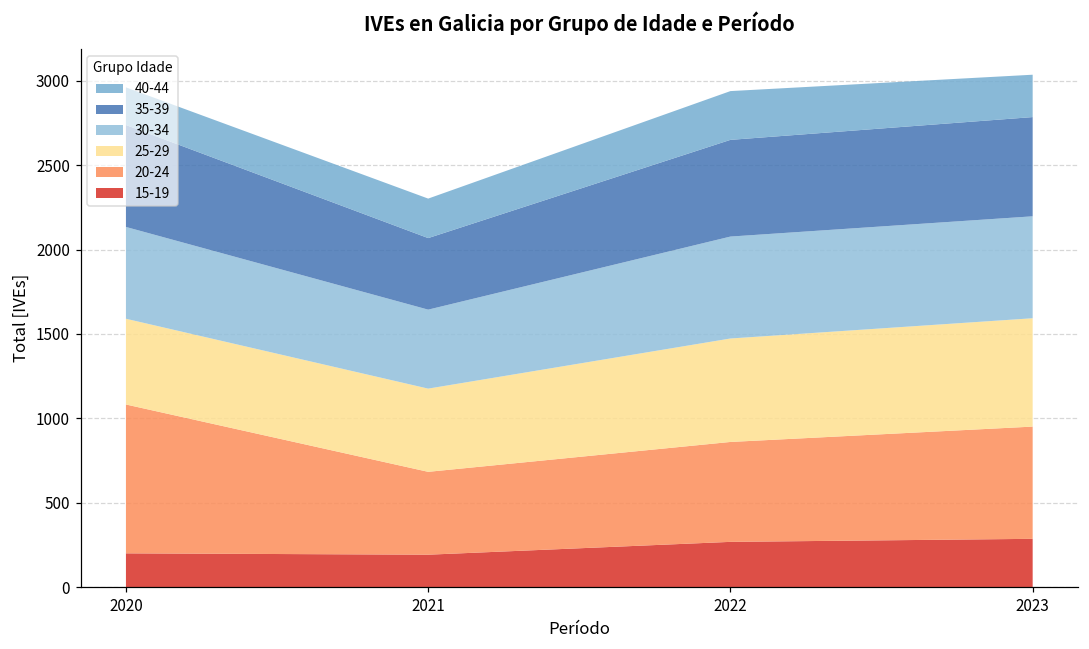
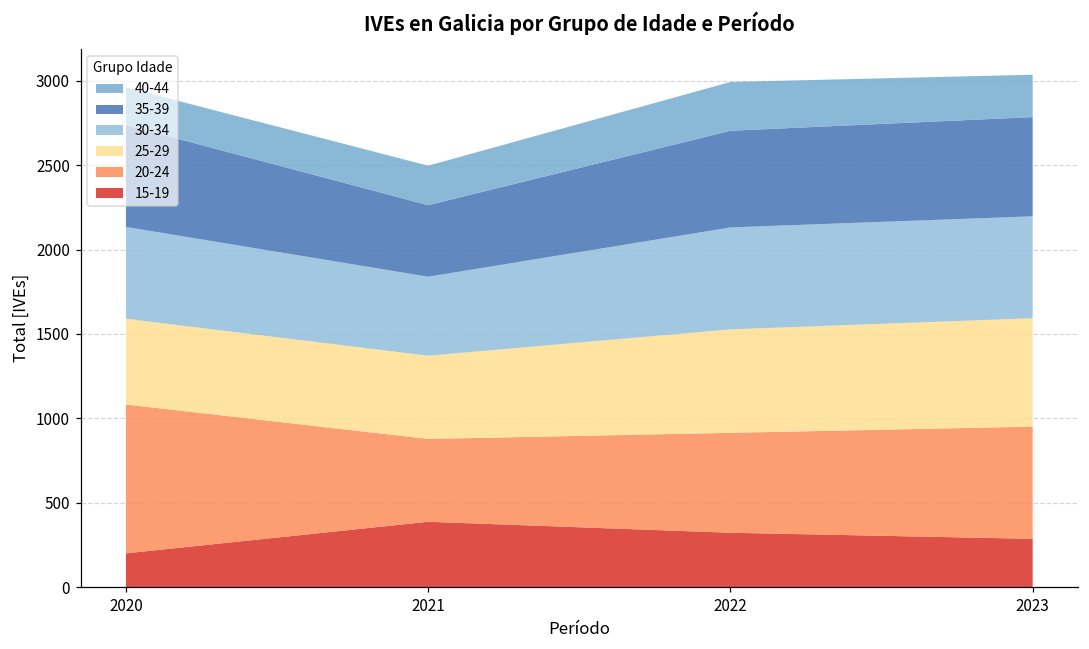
15-19, 2021: 190 -> 390
15-19, 2022: 270 -> 320
